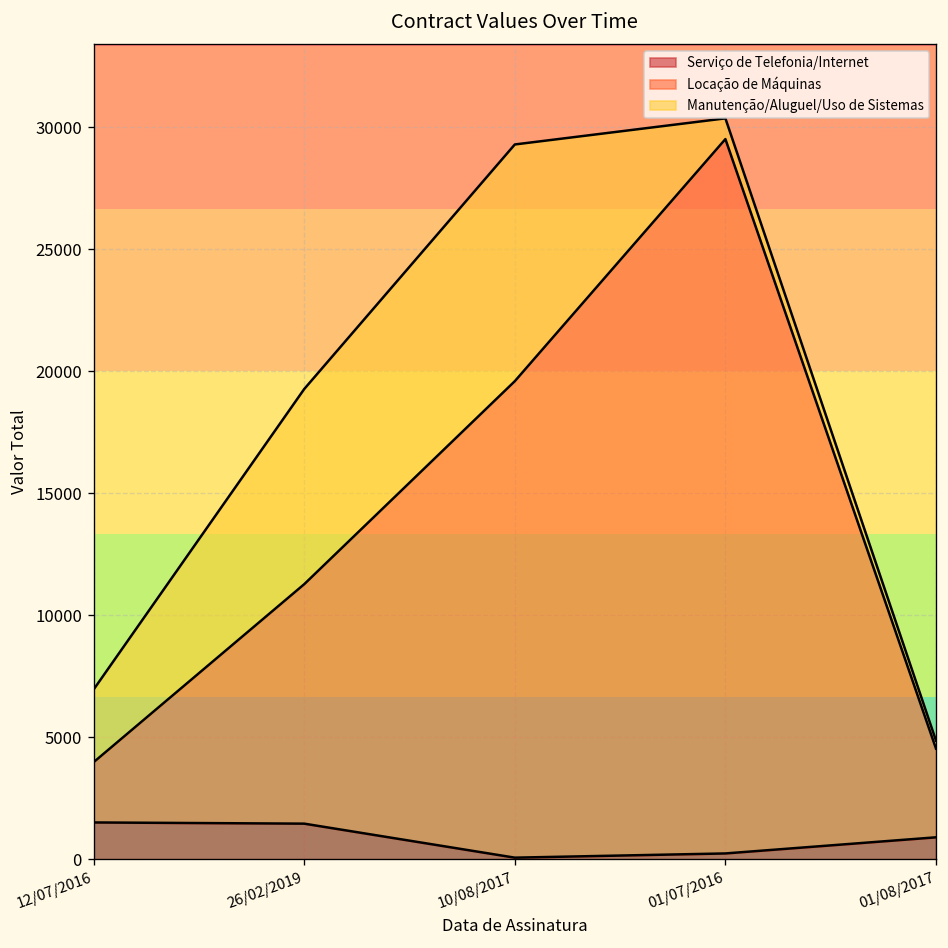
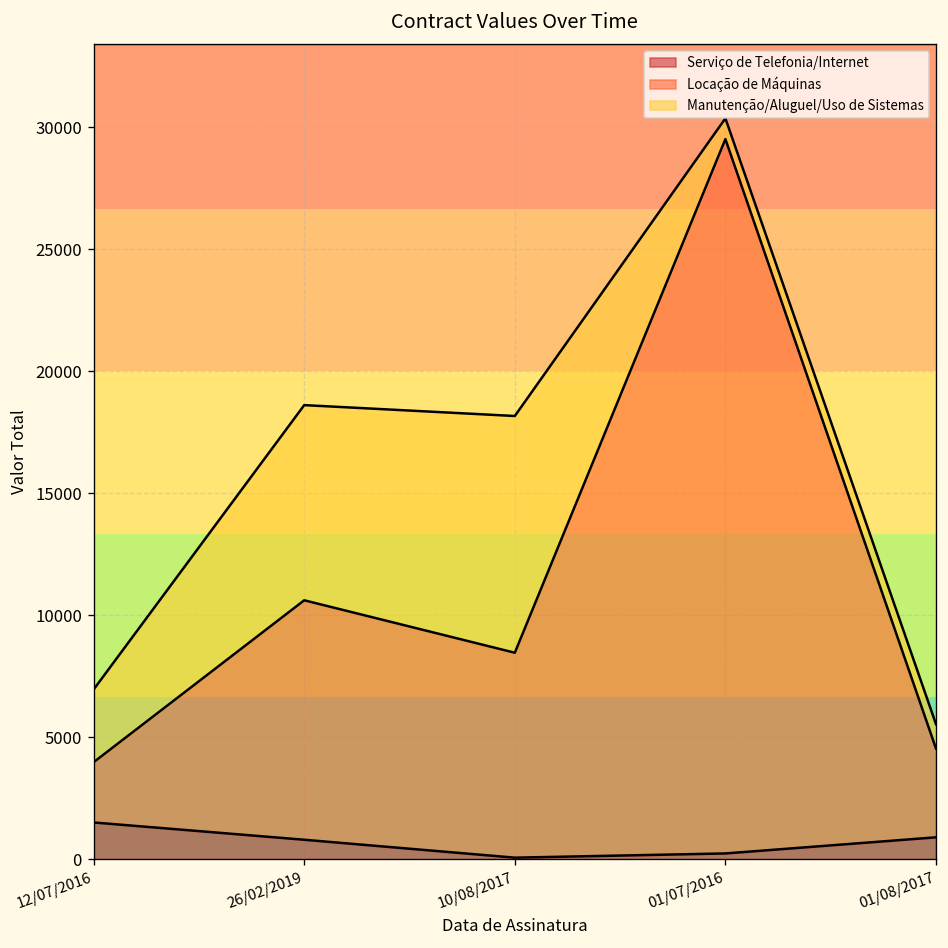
Serviço de Telefonia/Internet, 26/02/2019: 1500 -> 800
Locação de Máquinas, 10/08/2017: 19500 -> 8400
Manutenção/Aluguel/Uso de Sistemas, 01/08/2017: 300 -> 1000
